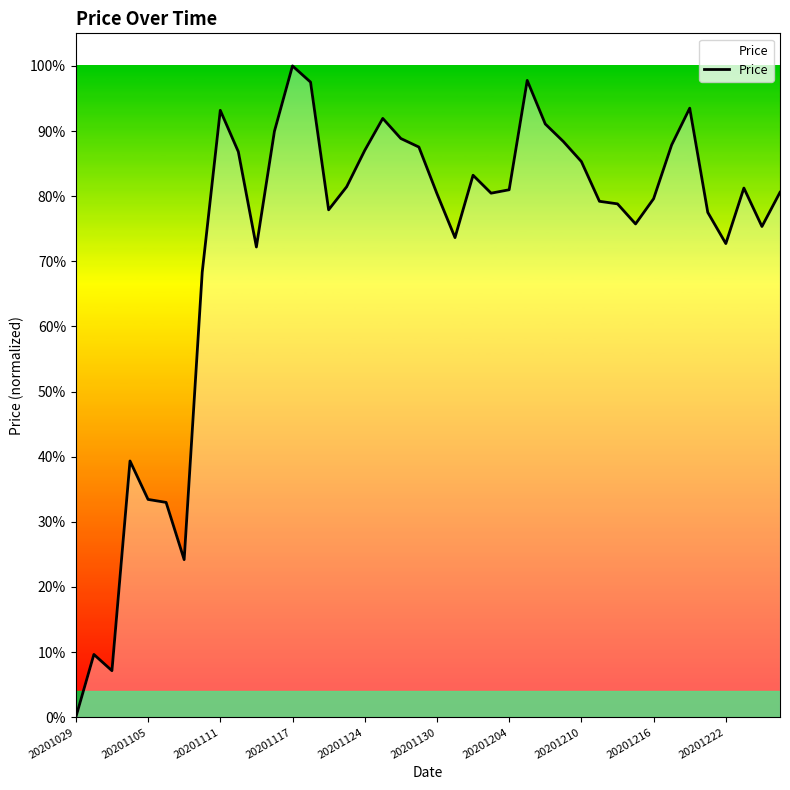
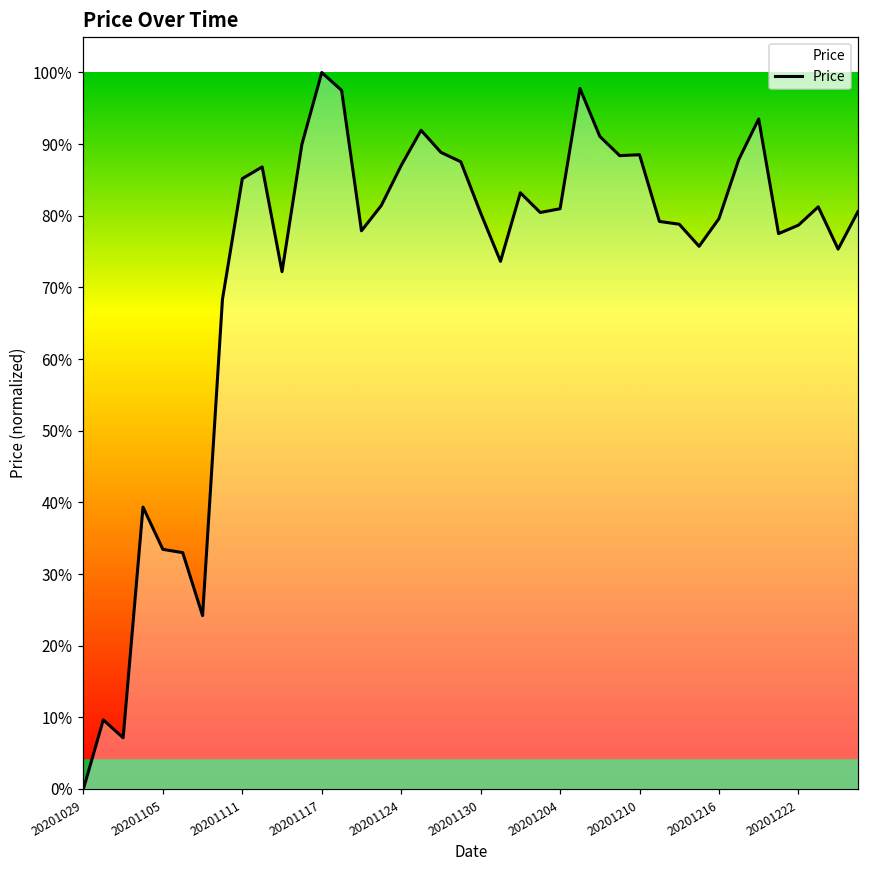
20201111: 93% -> 85%
20201210: 85% -> 89%
20201222: 73% -> 79%
